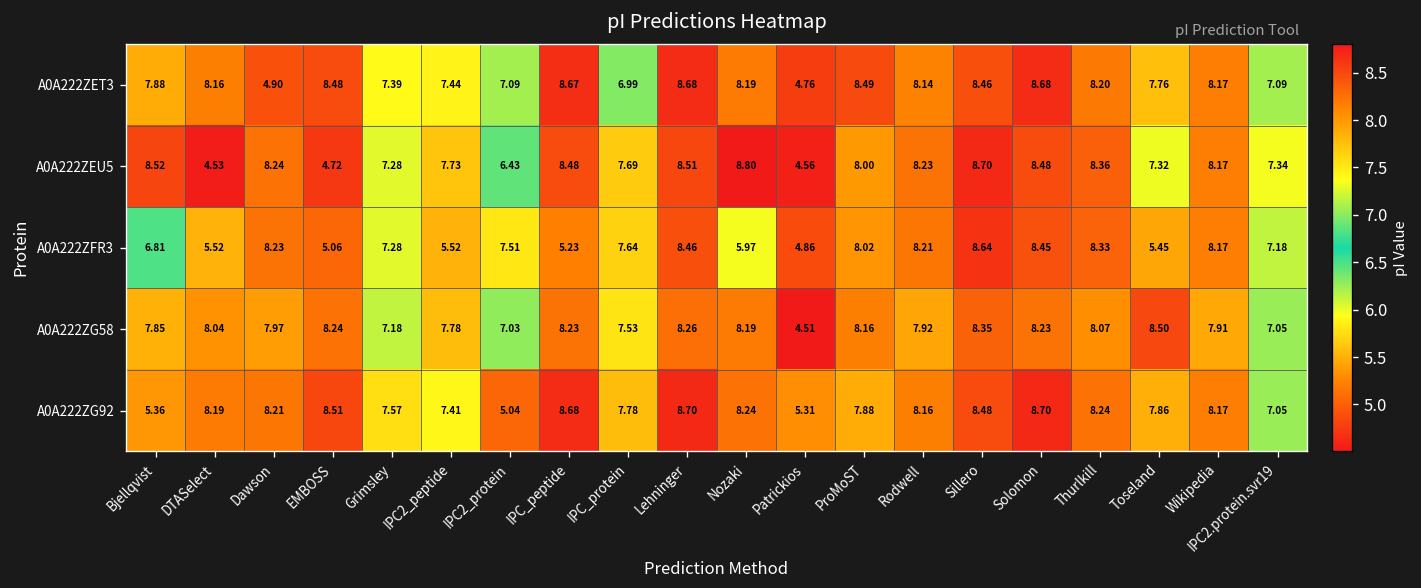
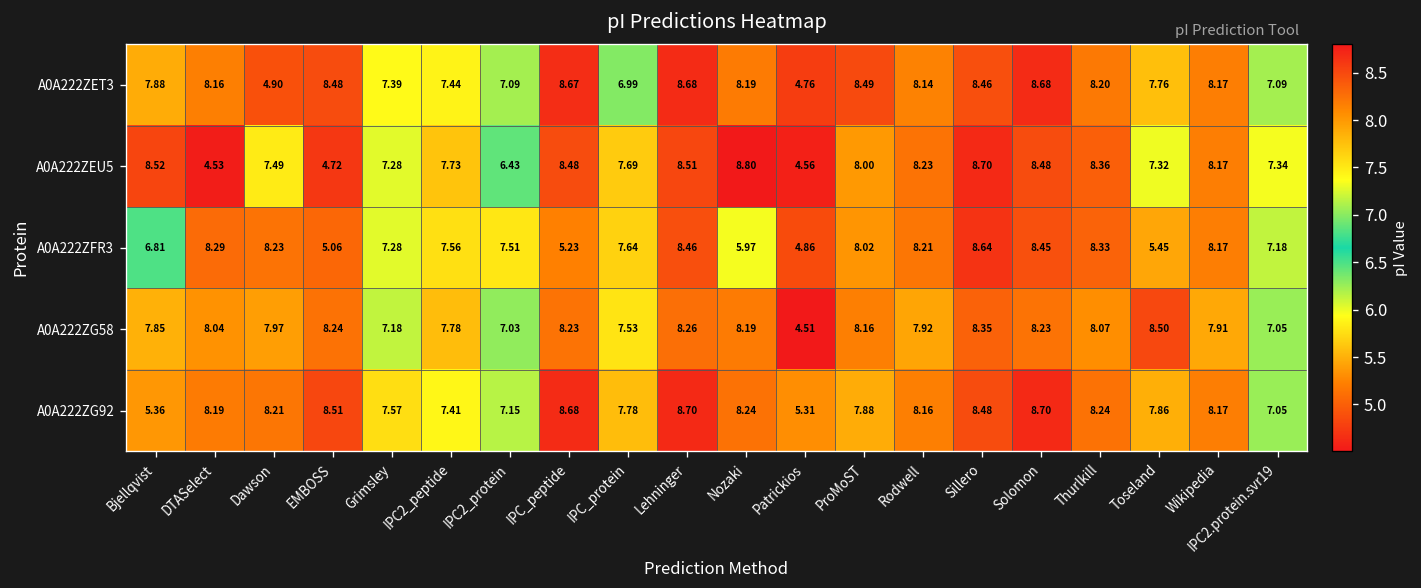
A0A222ZEU5, Dawson: 8.24 -> 7.49
A0A222ZFR3, DTASelect: 5.52 -> 8.29
A0A222ZFR3, IPC2_peptide: 5.52 -> 7.56
A0A222ZG92, IPC2_protein: 5.04 -> 7.15
